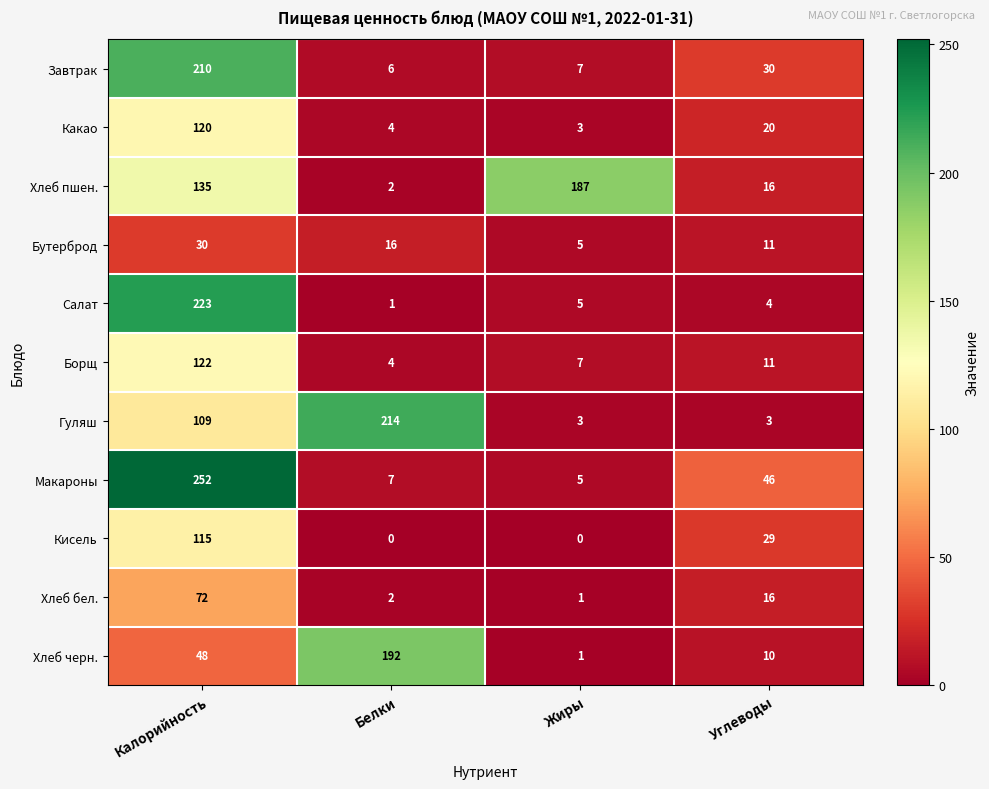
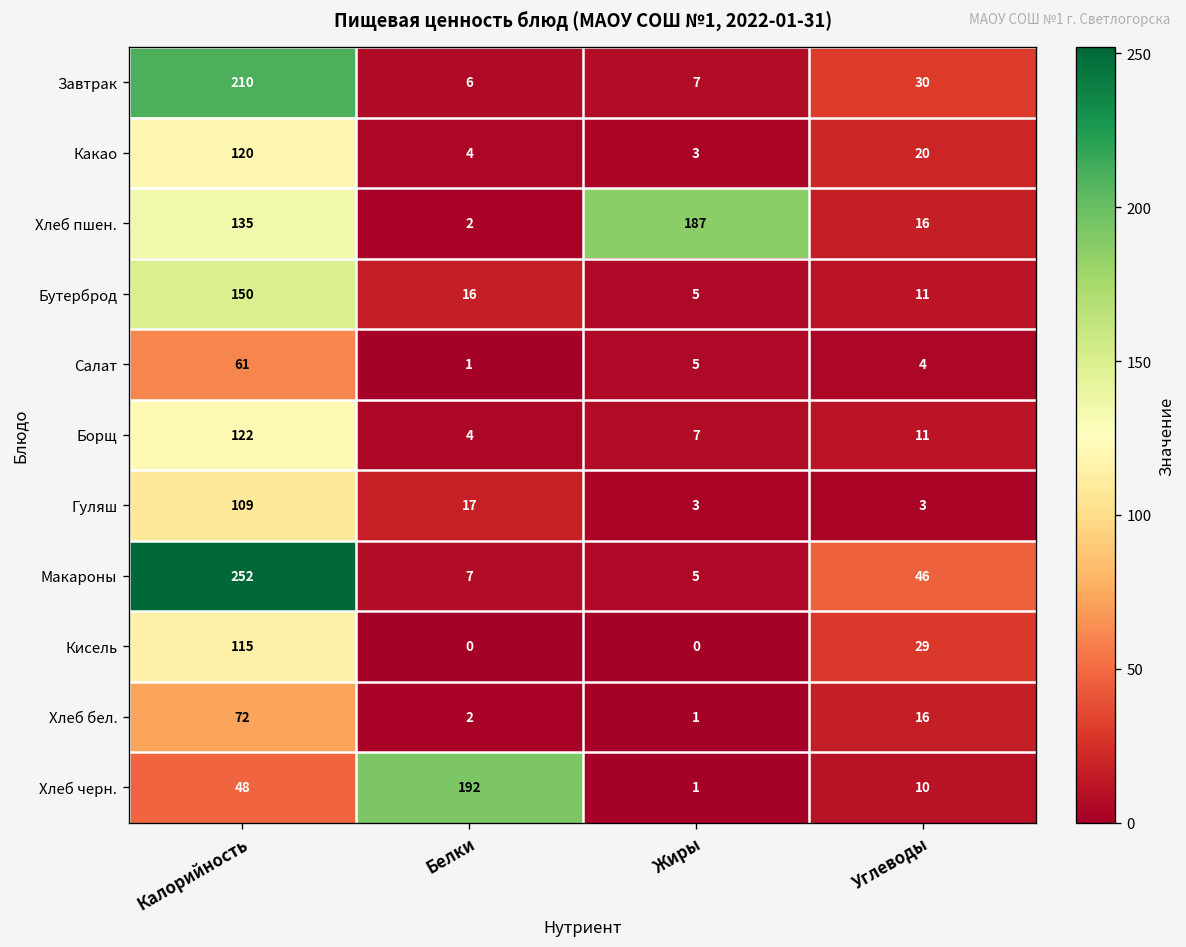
Бутерброд, Калорийность: 30 -> 150
Салат, Калорийность: 223 -> 61
Гуляш, Белки: 214 -> 17
